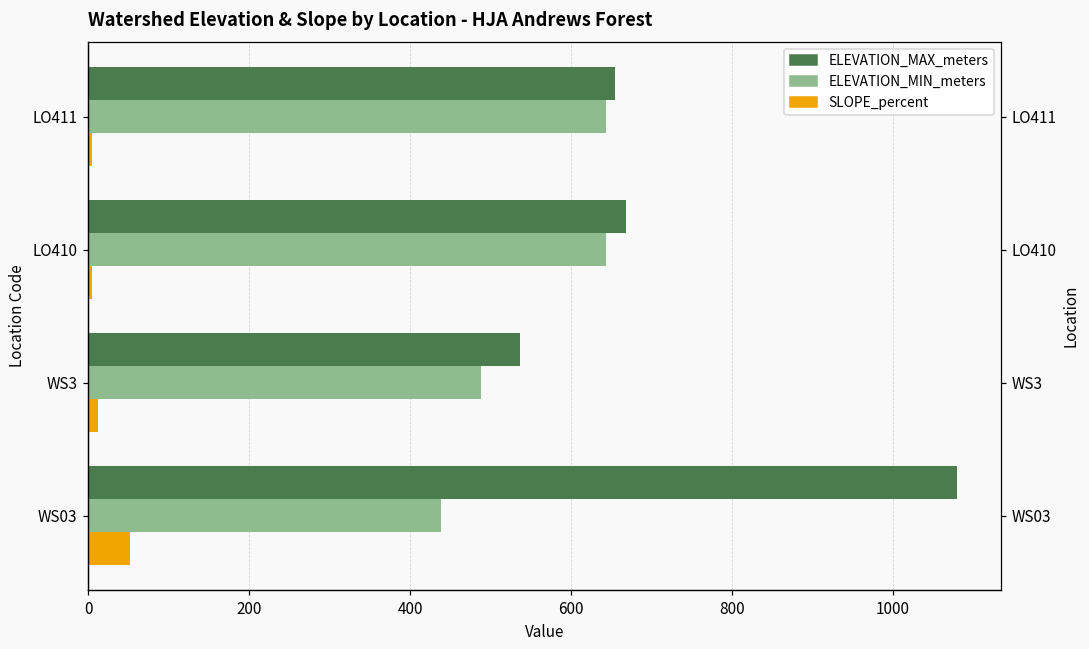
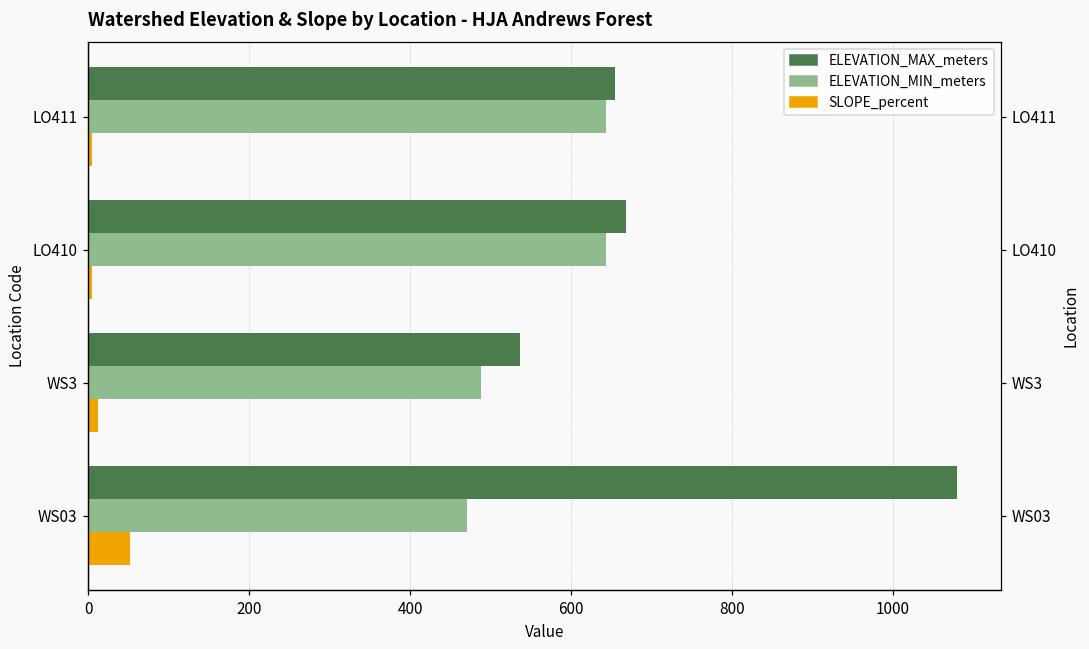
ELEVATION_MIN_meters, WS03: 440 -> 470
